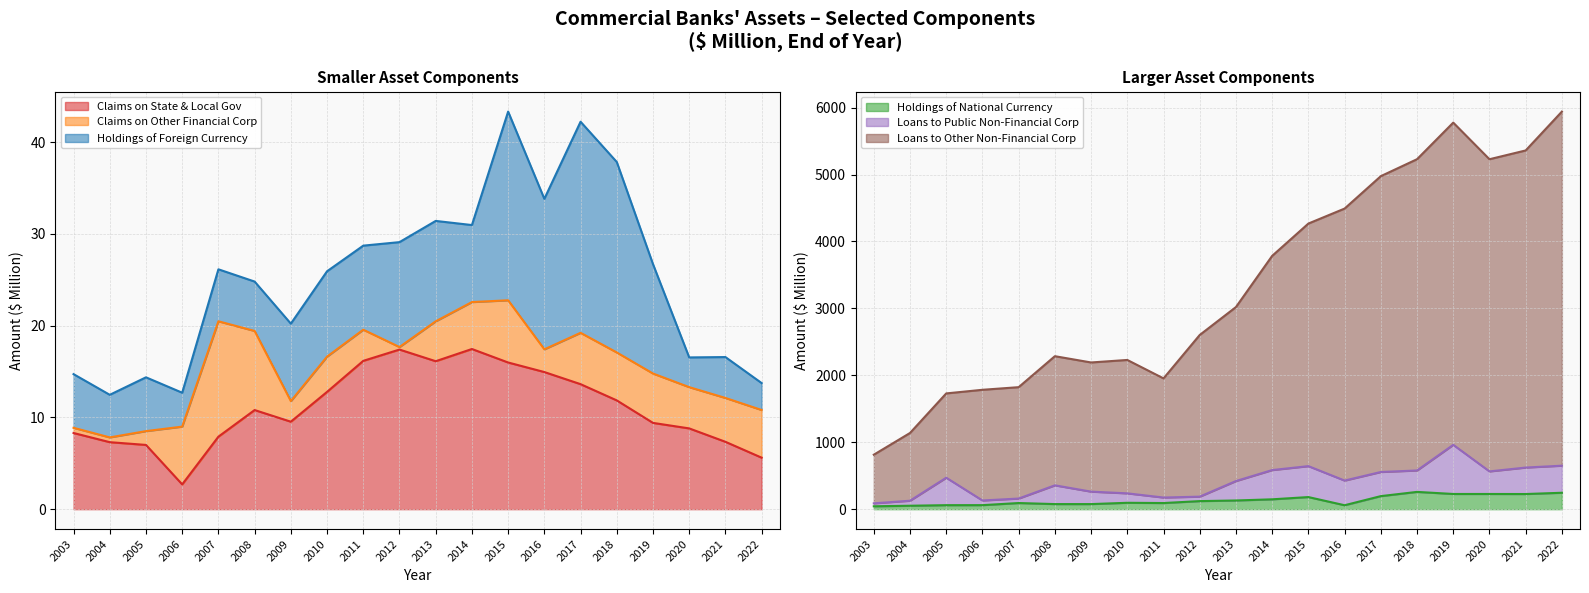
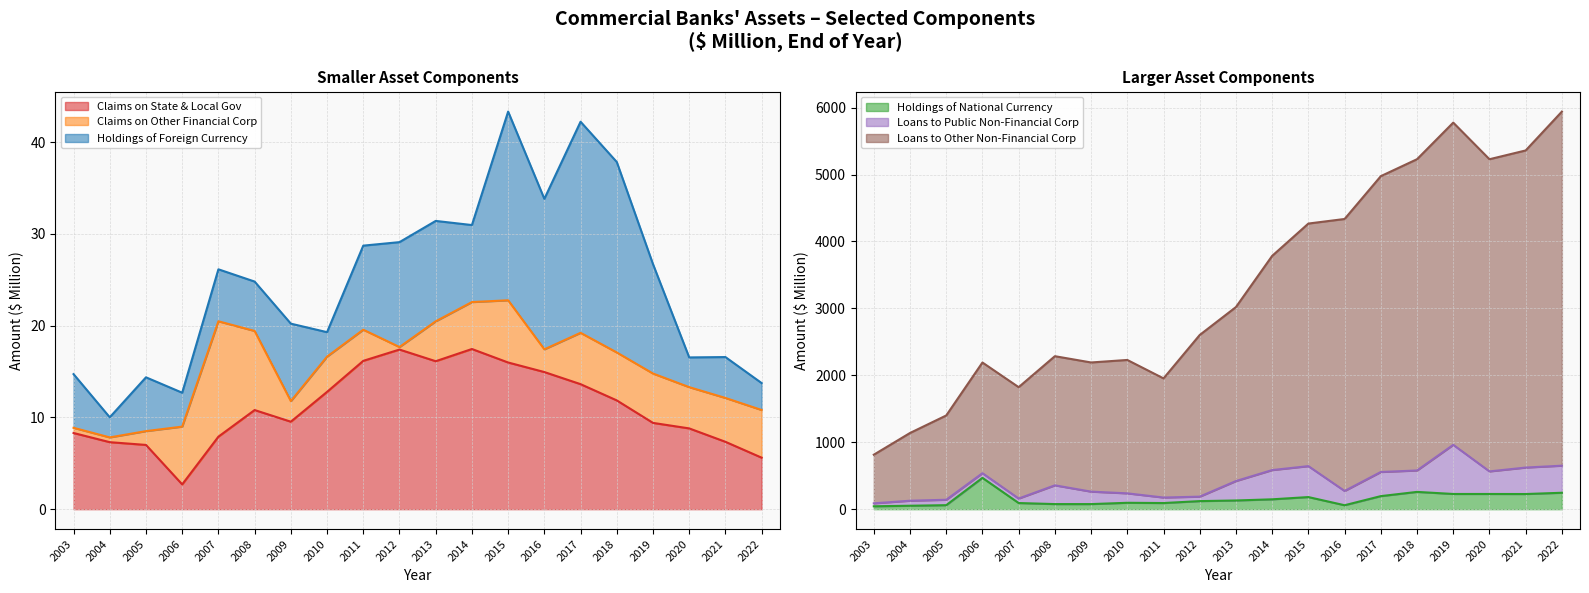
Smaller Asset Components, Holdings of Foreign Currency, 2004: 5 -> 2
Smaller Asset Components, Holdings of Foreign Currency, 2010: 9 -> 3
Larger Asset Components, Loans to Public Non-Financial Corp, 2005: 400 -> 100
Larger Asset Components, Holdings of National Currency, 2006: 100 -> 500
Larger Asset Components, Loans to Public Non-Financial Corp, 2016: 400 -> 200
